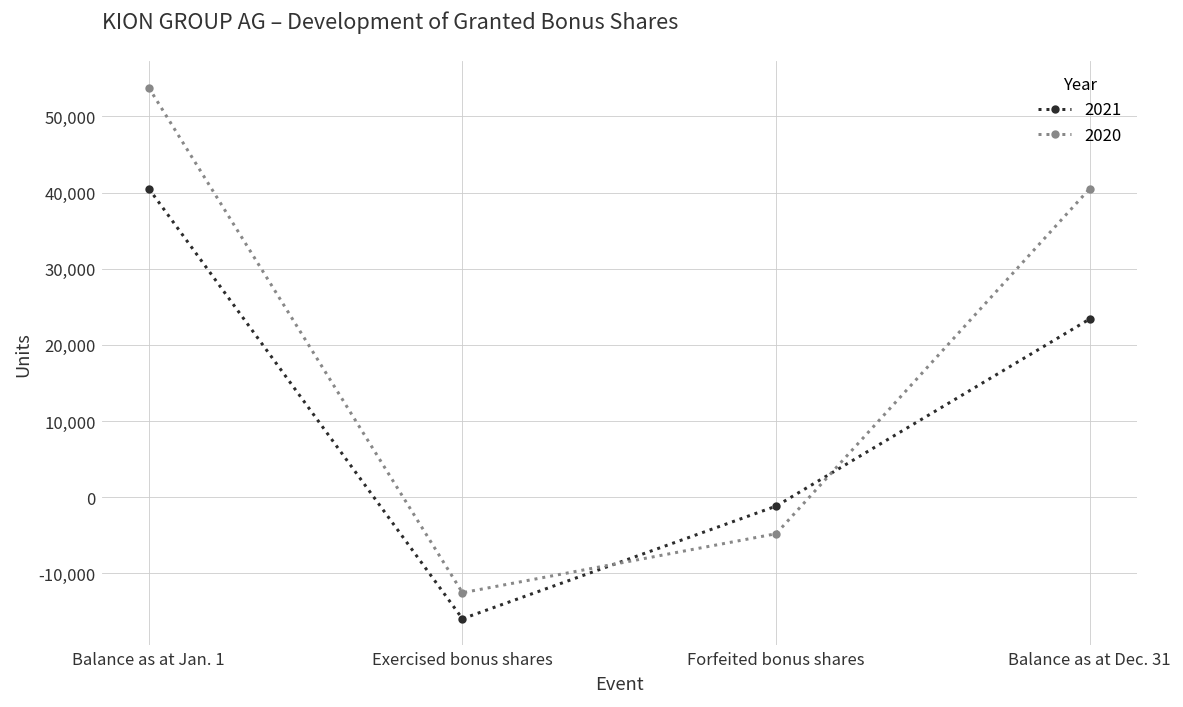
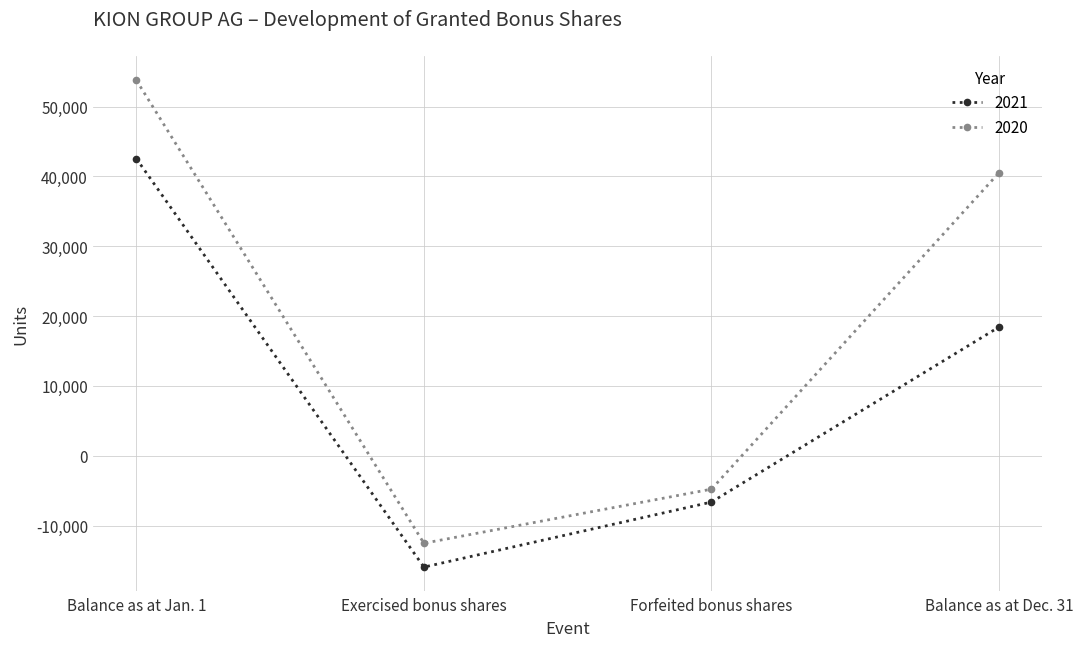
2021, Balance as at Jan. 1: 41,000 -> 43,000
2021, Forfeited bonus shares: -1,000 -> -7,000
2021, Balance as at Dec. 31: 23,000 -> 18,000
